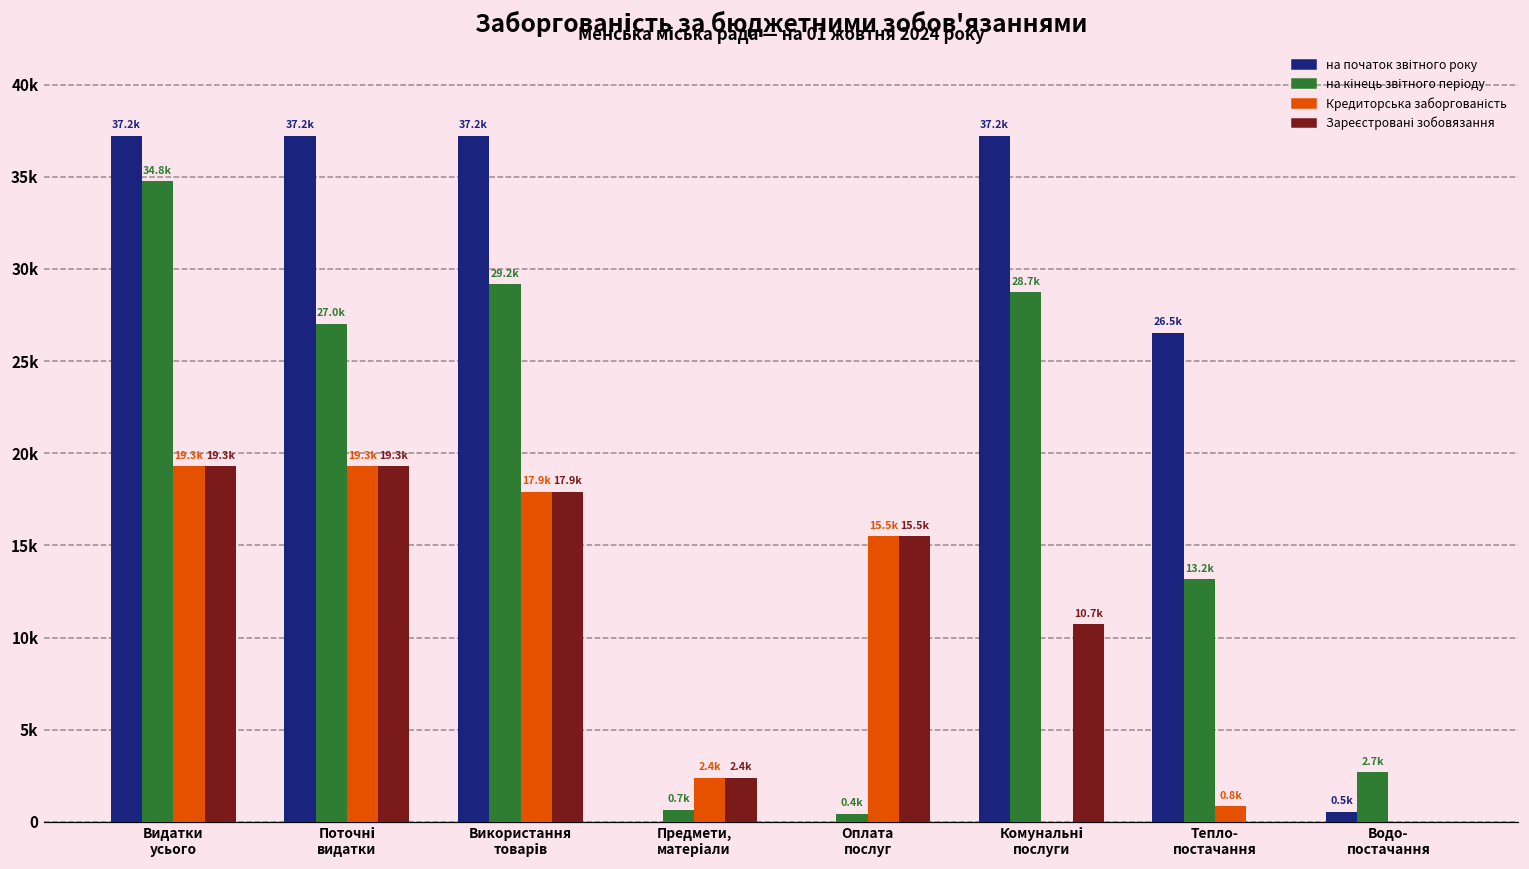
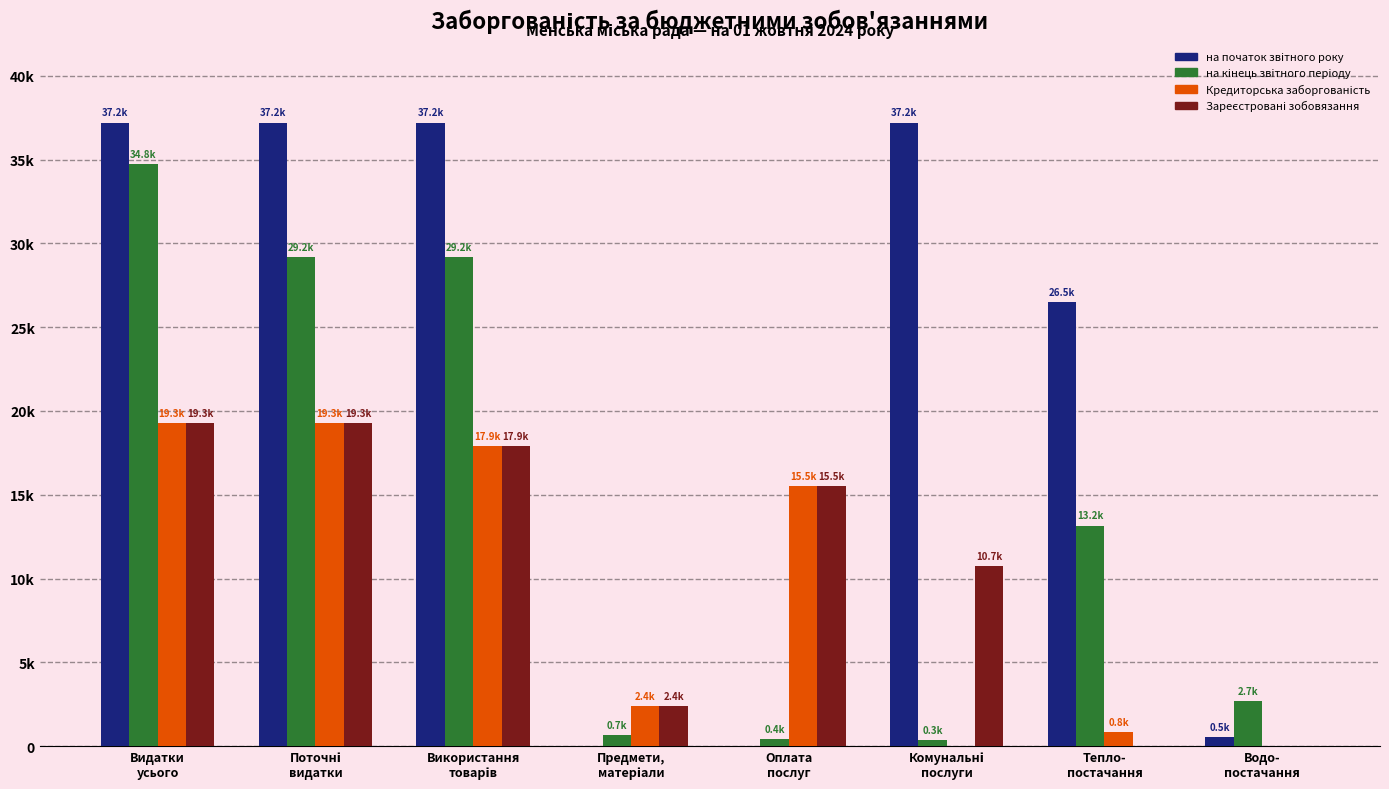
на кінець звітного періоду, Поточні видатки: 27.0k -> 29.2k
на кінець звітного періоду, Комунальні послуги: 28.7k -> 0.3k
